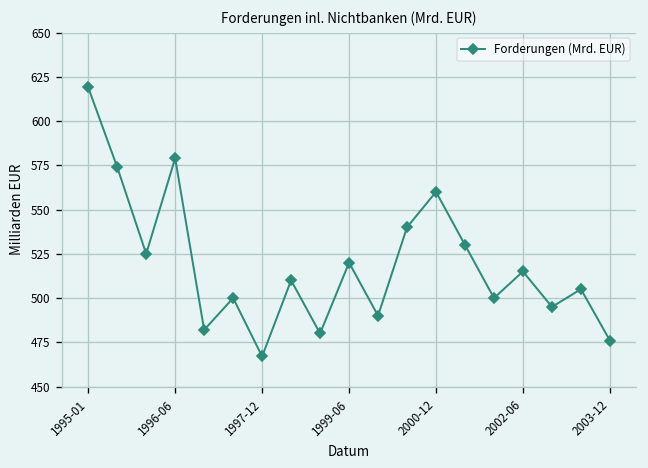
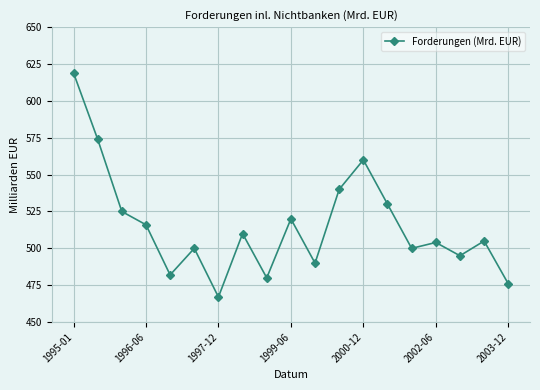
1996-06: 579 -> 516
2002-06: 515 -> 504
